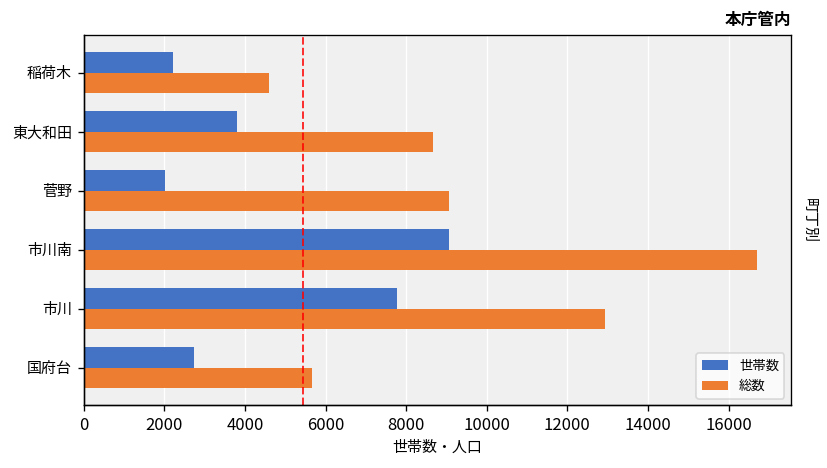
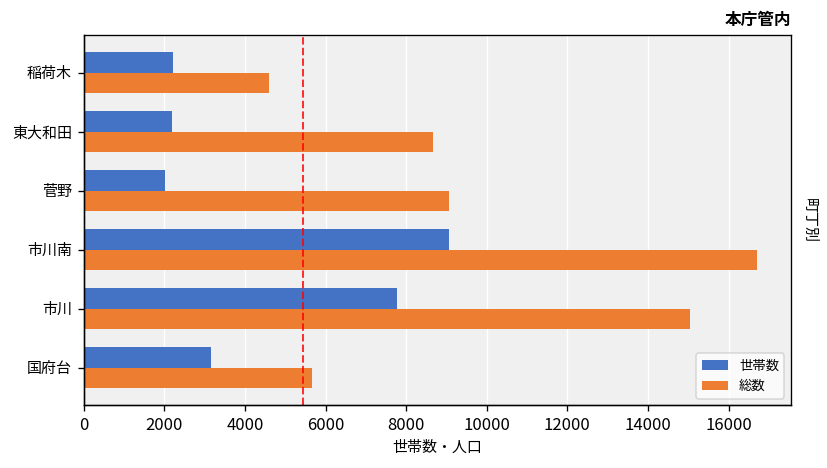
世帯数, 東大和田: 3800 -> 2200
総数, 市川: 12900 -> 15100
世帯数, 国府台: 2700 -> 3200
